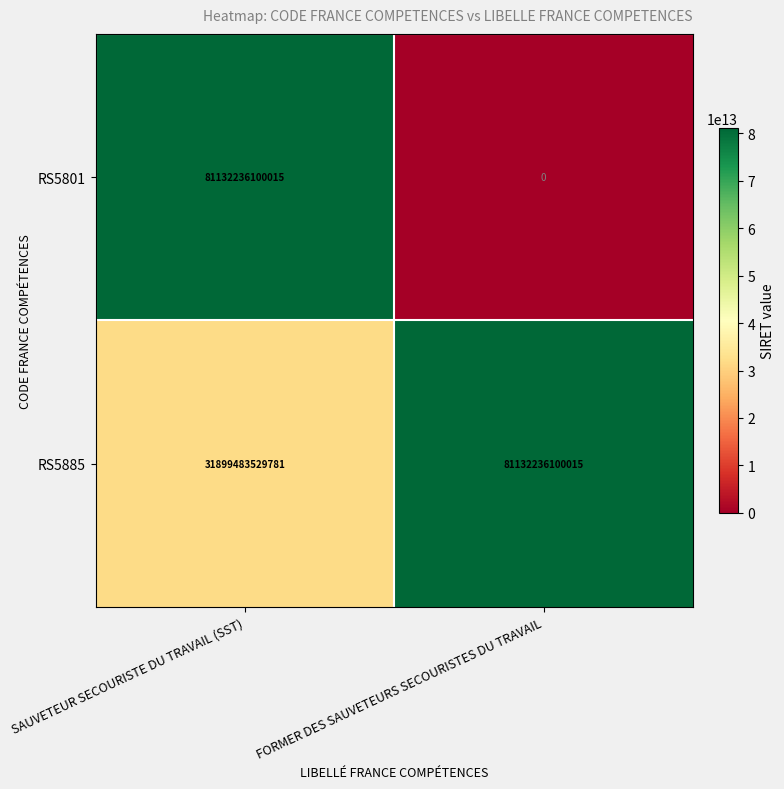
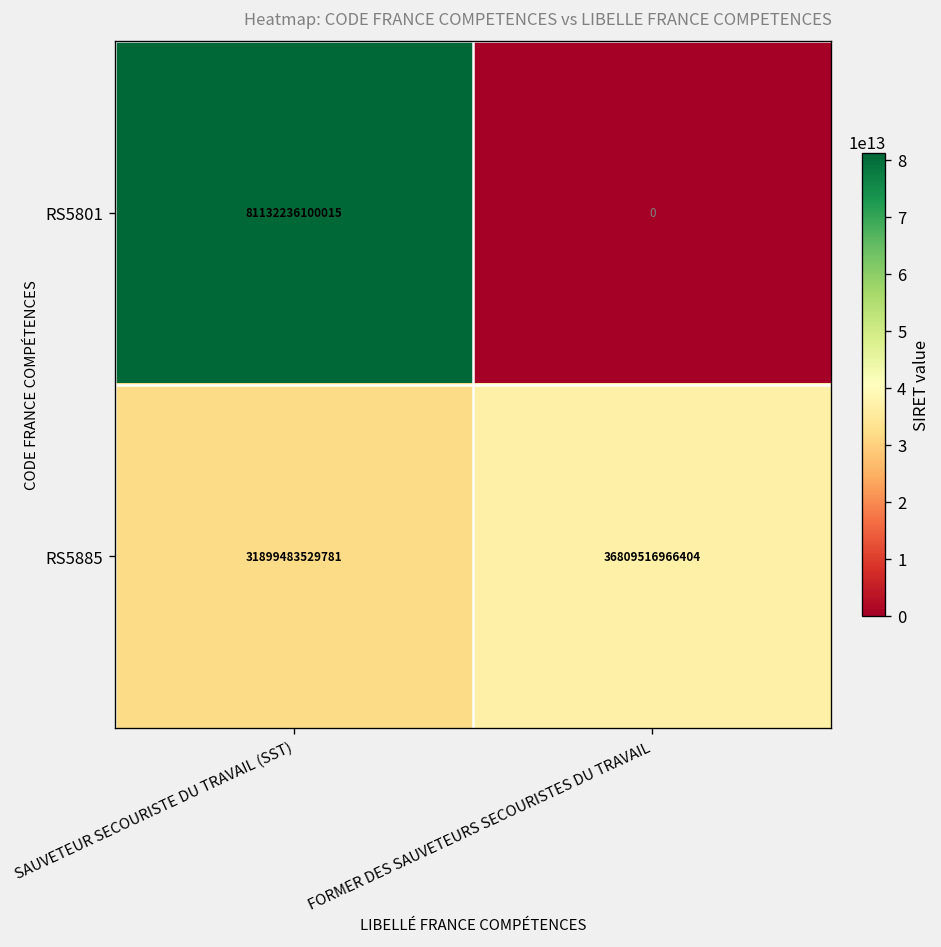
RS5885, FORMER DES SAUVETEURS SECOURISTES DU TRAVAIL: 81132236100015 -> 36809516966404
